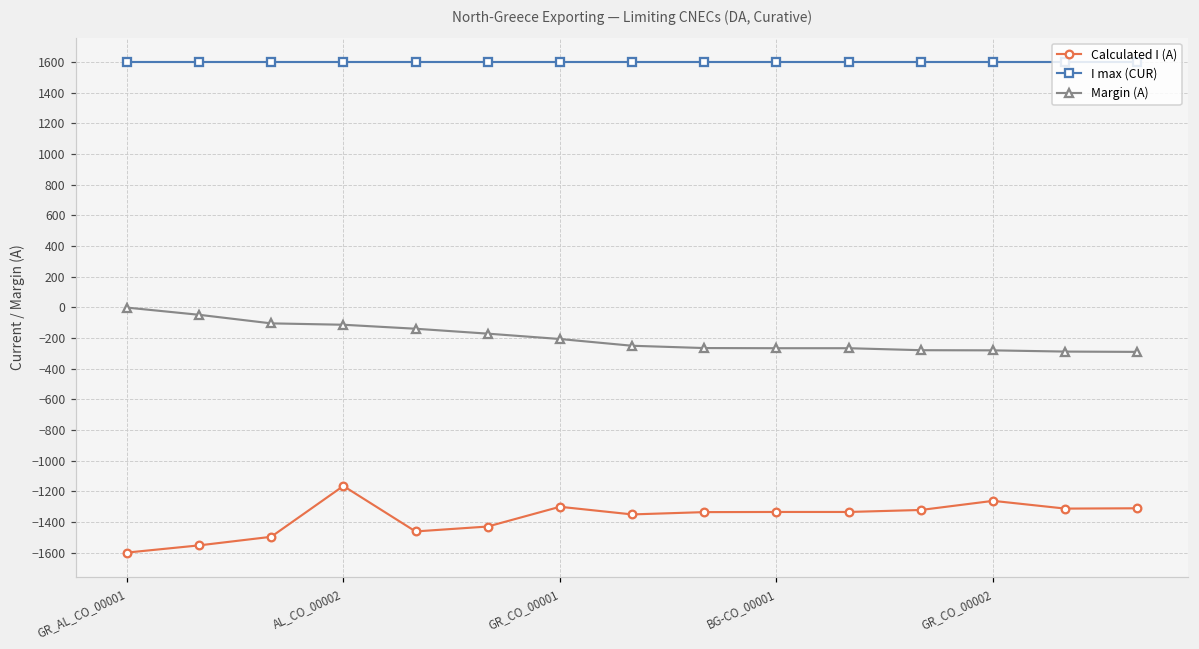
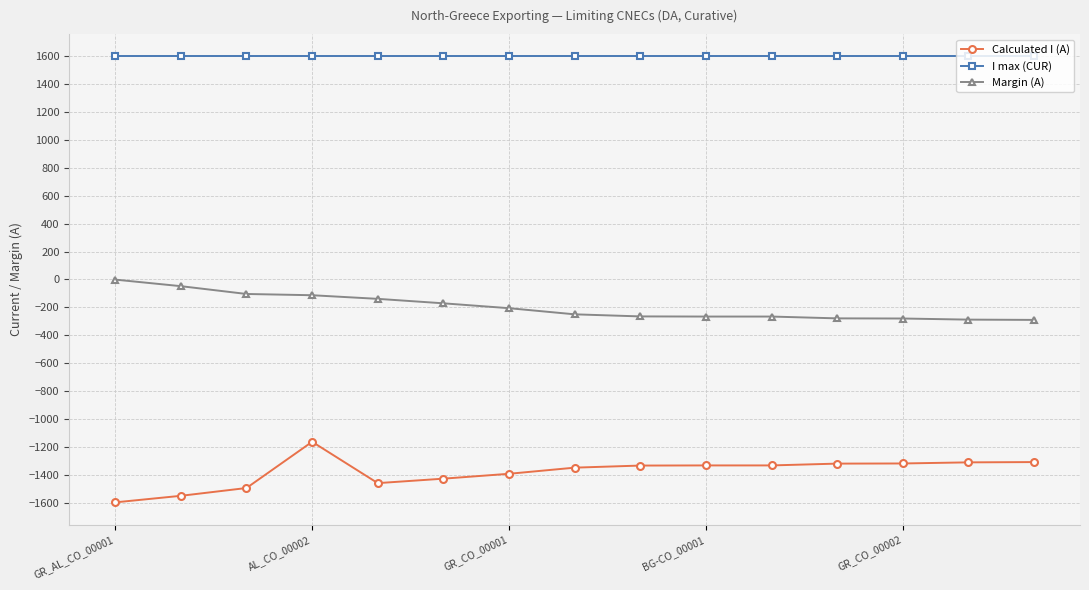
Calculated I (A), GR_CO_00001: -1300 -> -1390
Calculated I (A), GR_CO_00002: -1260 -> -1320
